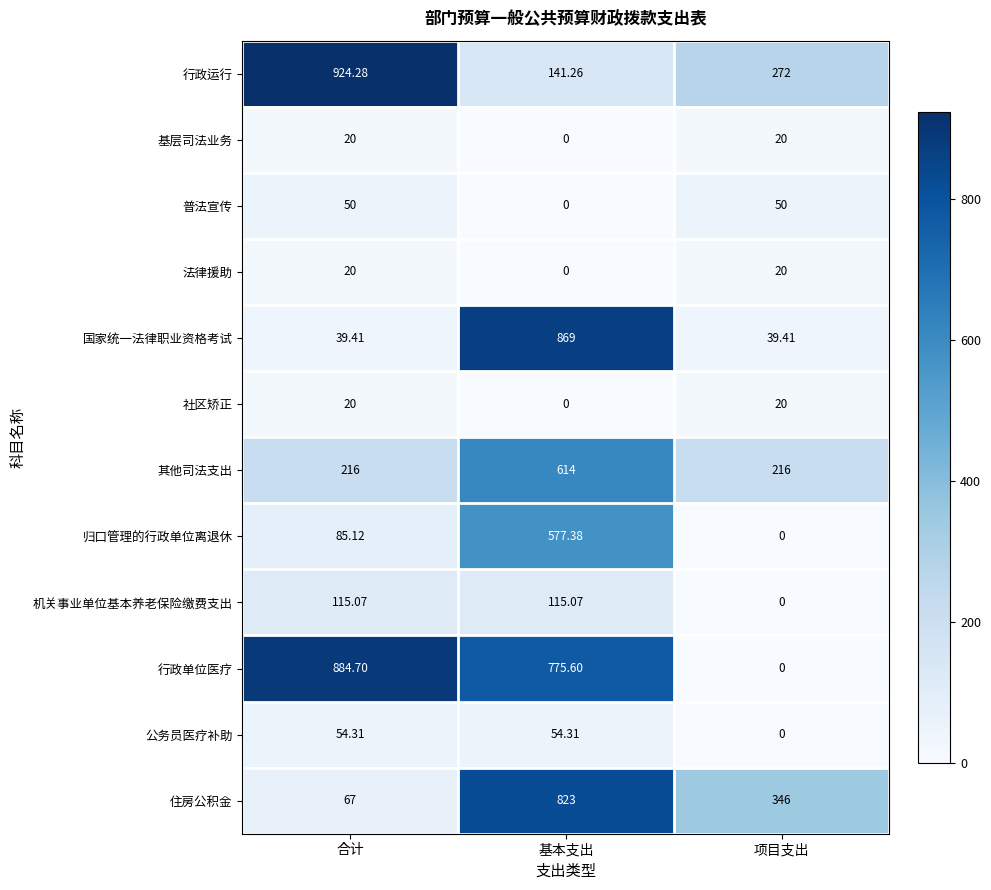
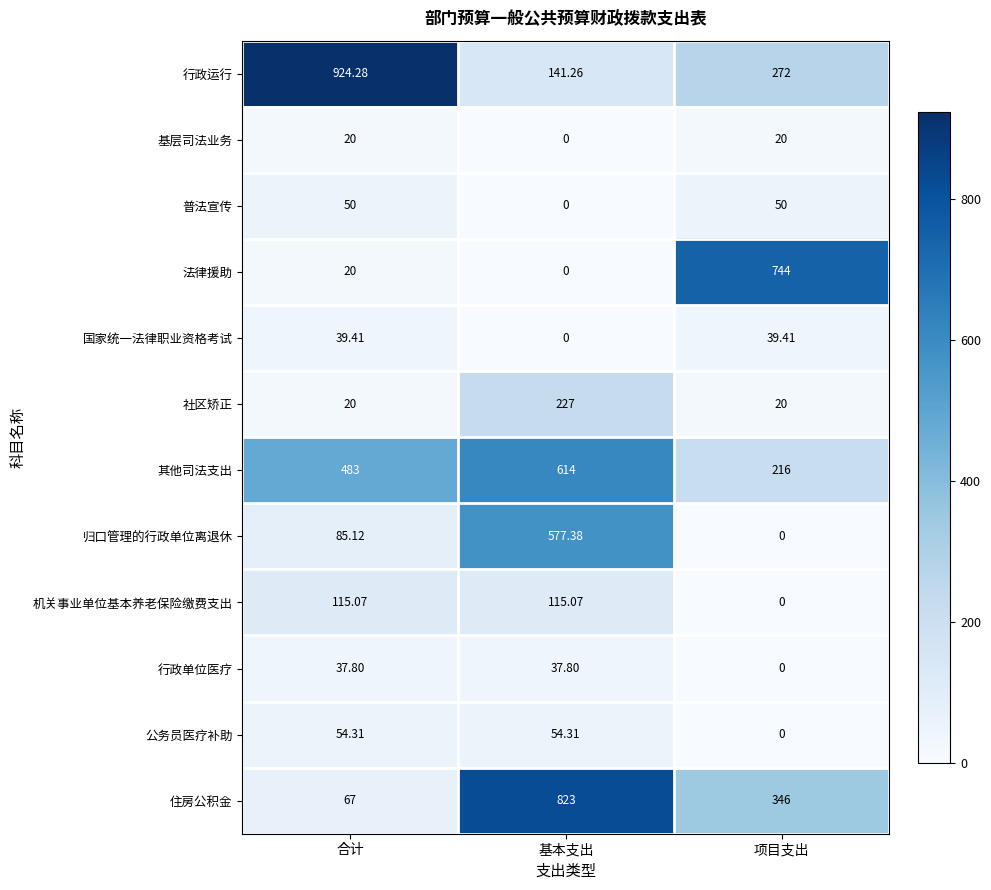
法律援助, 项目支出: 20 -> 744
国家统一法律职业资格考试, 基本支出: 869 -> 0
社区矫正, 基本支出: 0 -> 227
其他司法支出, 合计: 216 -> 483
行政单位医疗, 合计: 884.70 -> 37.80
行政单位医疗, 基本支出: 775.60 -> 37.80
